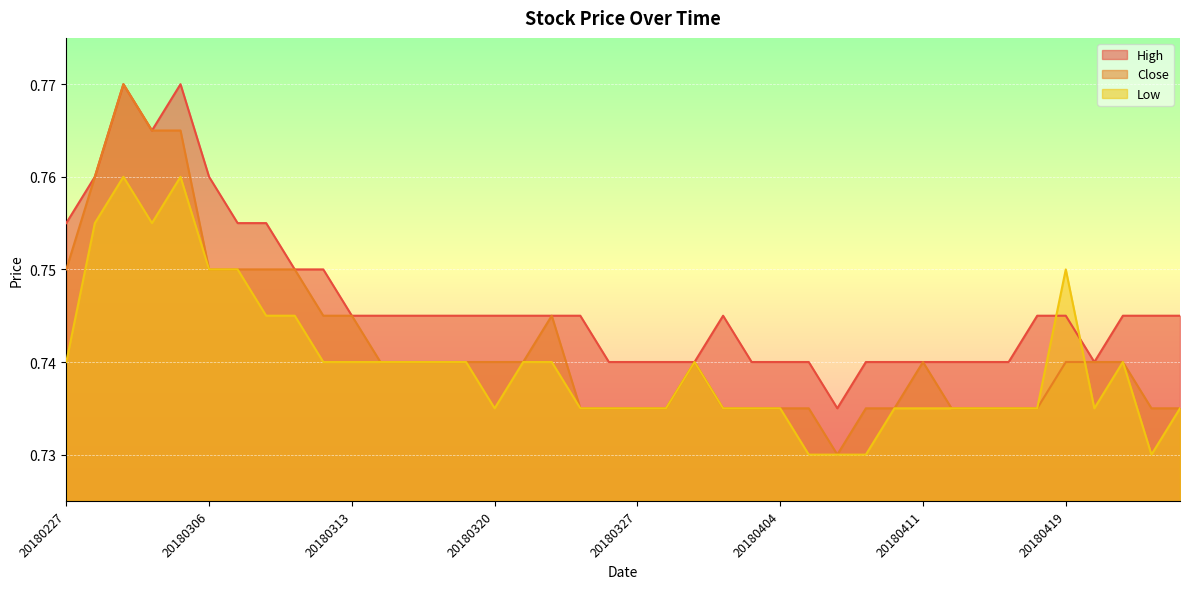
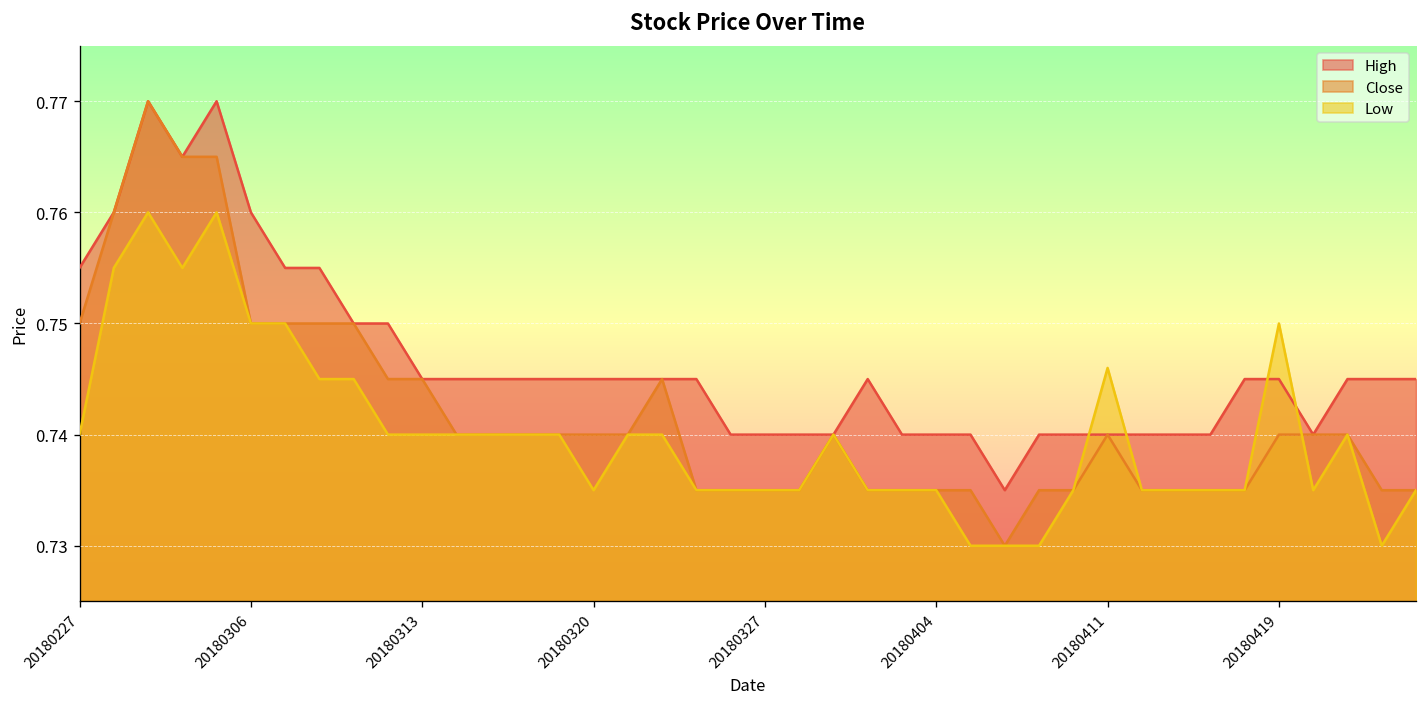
Low, 20180411: 0.735 -> 0.746
